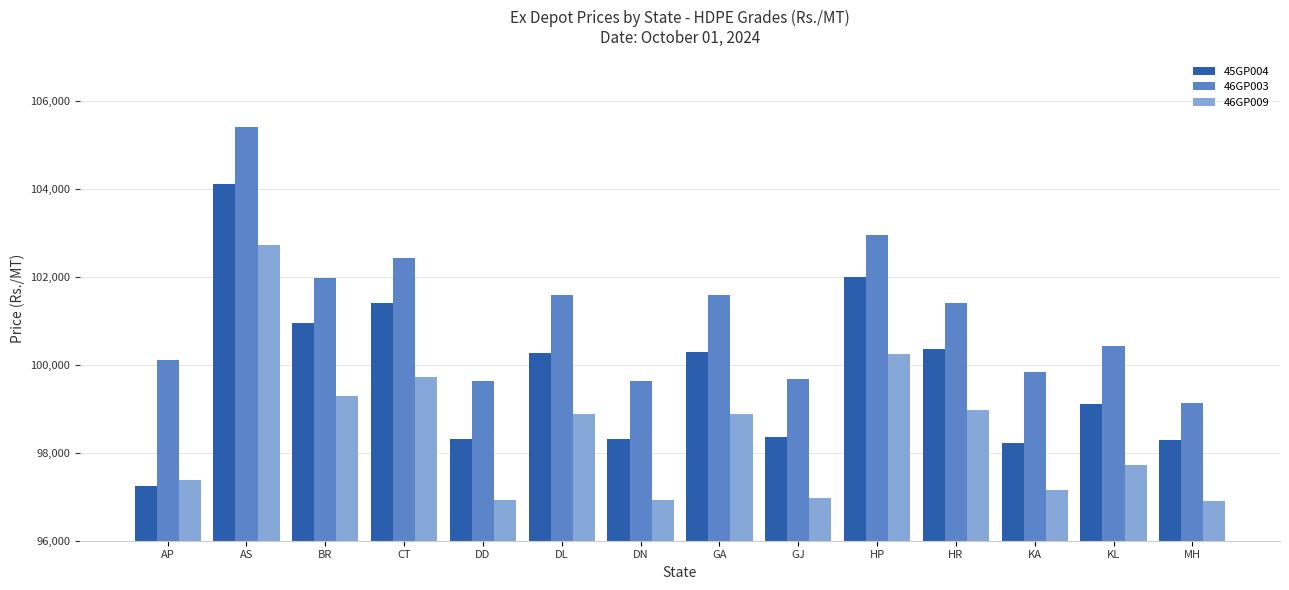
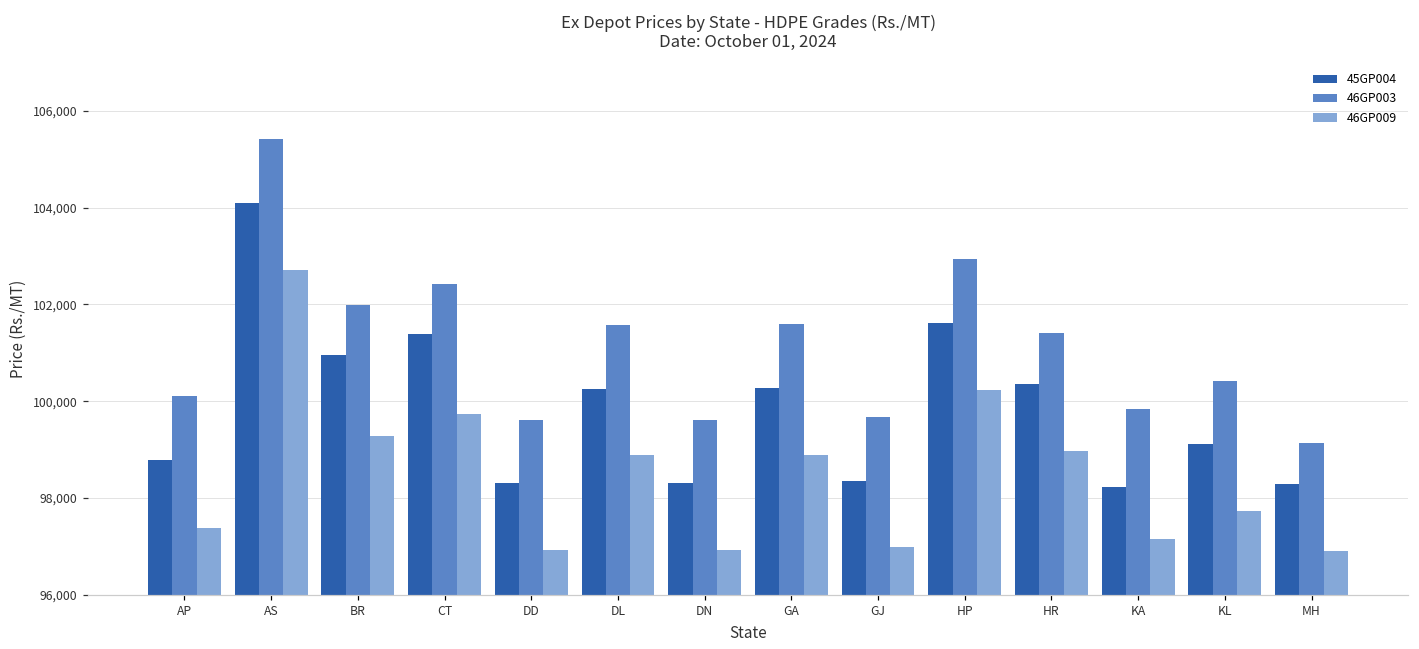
45GP004, AP: 97,200 -> 98,800
45GP004, HP: 102,000 -> 101,600
